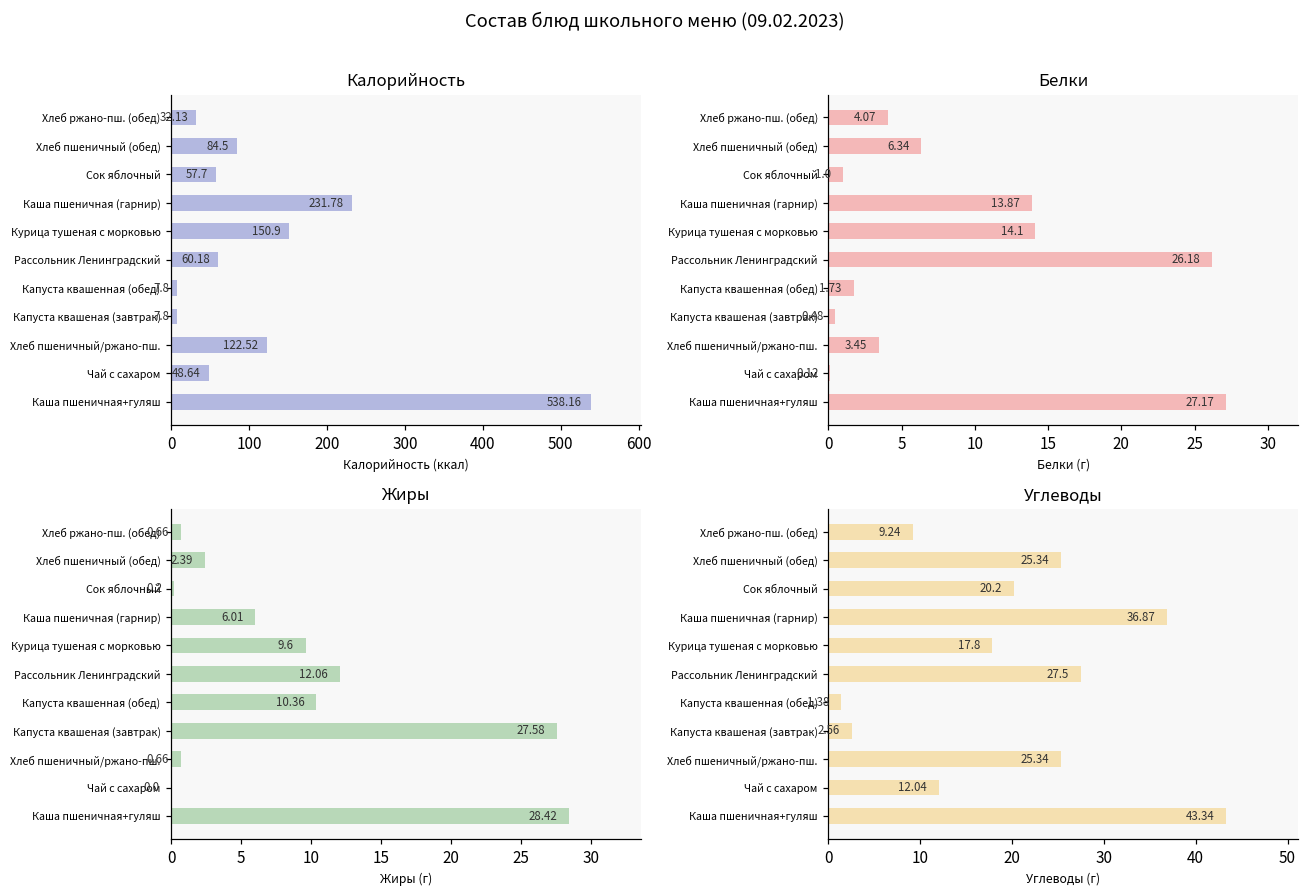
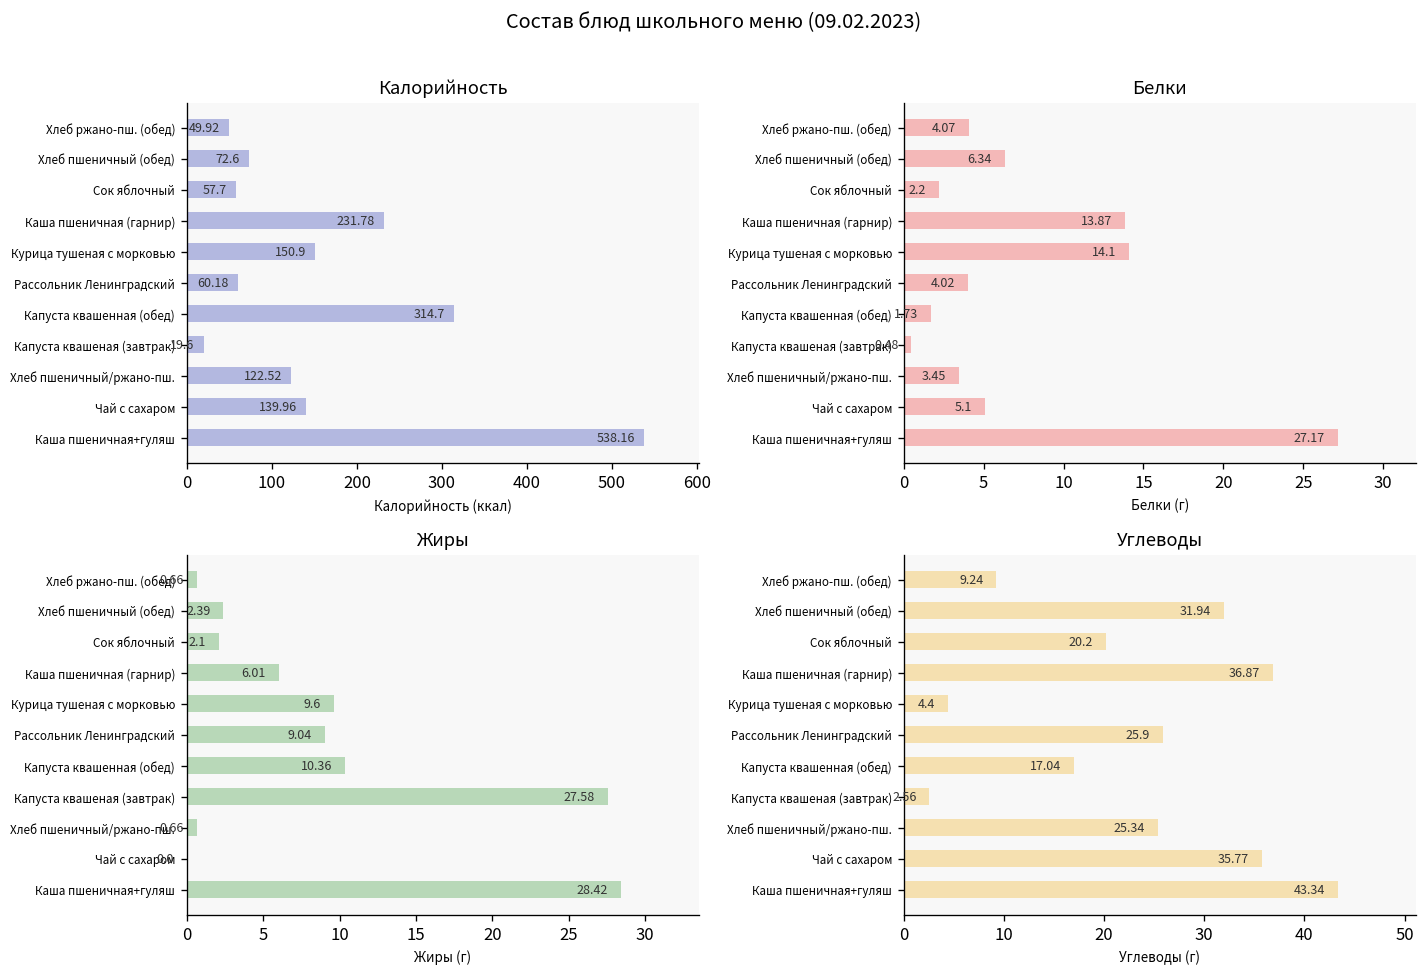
Калорийность, Хлеб ржано-пш. (обед): 32.13 -> 49.92
Калорийность, Хлеб пшеничный (обед): 84.5 -> 72.6
Калорийность, Капуста квашенная (обед): 7.8 -> 314.7
Калорийность, Капуста квашеная (завтрак): 7.8 -> 19.6
Калорийность, Чай с сахаром: 48.64 -> 139.96
Белки, Сок яблочный: 1.0 -> 2.2
Белки, Рассольник Ленинградский: 26.18 -> 4.02
Белки, Чай с сахаром: 0.12 -> 5.1
Жиры, Сок яблочный: 0.2 -> 2.1
Жиры, Рассольник Ленинградский: 12.06 -> 9.04
Углеводы, Хлеб пшеничный (обед): 25.34 -> 31.94
Углеводы, Курица тушеная с морковью: 17.8 -> 4.4
Углеводы, Рассольник Ленинградский: 27.5 -> 25.9
Углеводы, Капуста квашенная (обед): 1.38 -> 17.04
Углеводы, Чай с сахаром: 12.04 -> 35.77
